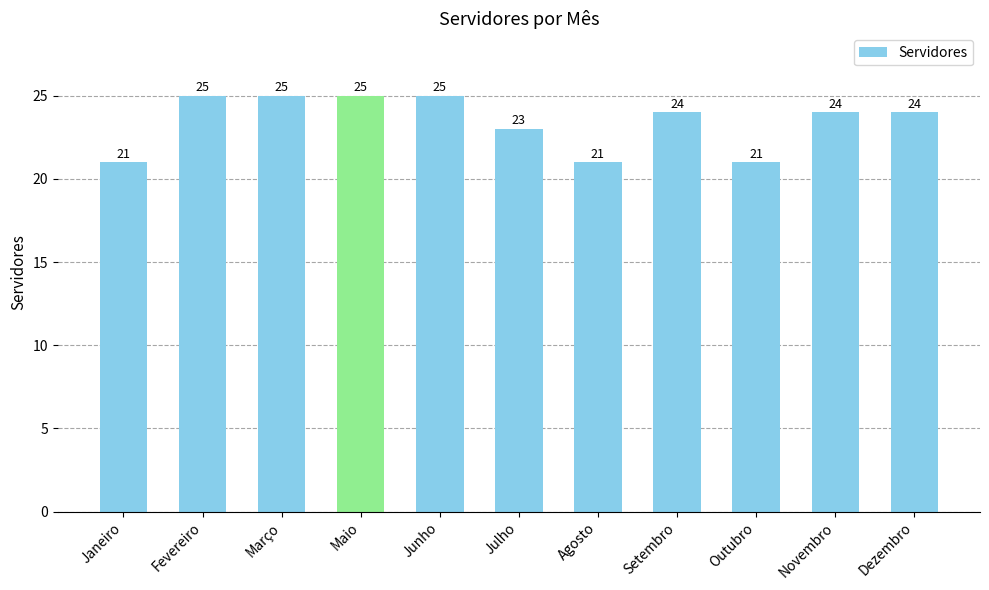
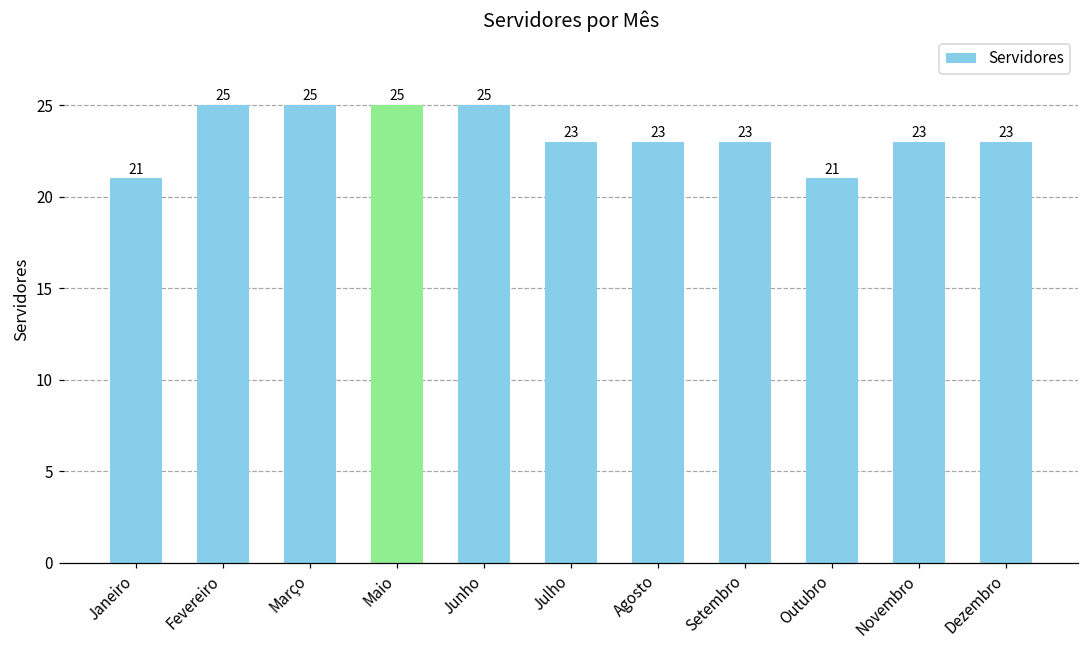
Agosto: 21 -> 23
Setembro: 24 -> 23
Novembro: 24 -> 23
Dezembro: 24 -> 23
